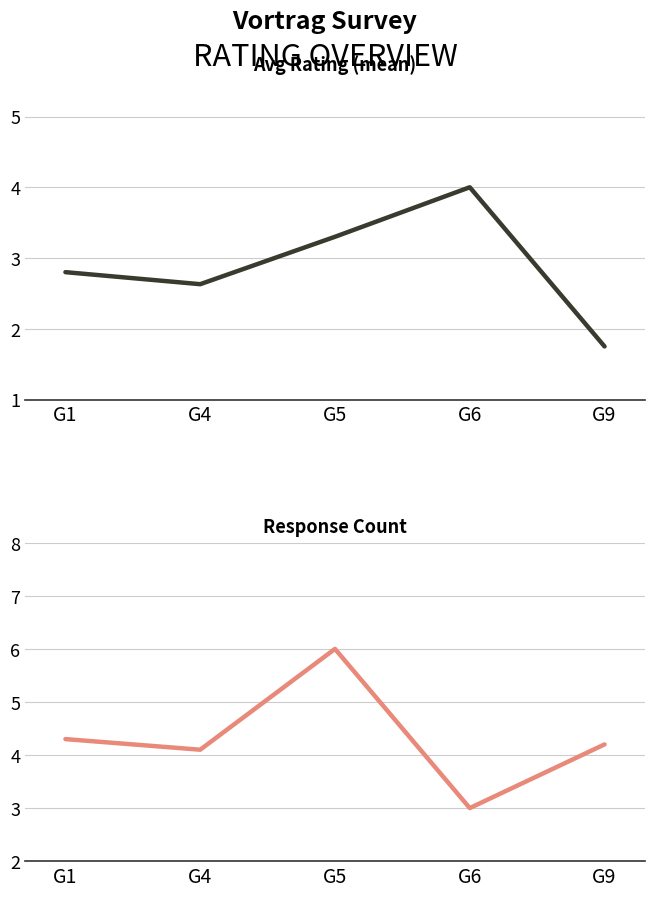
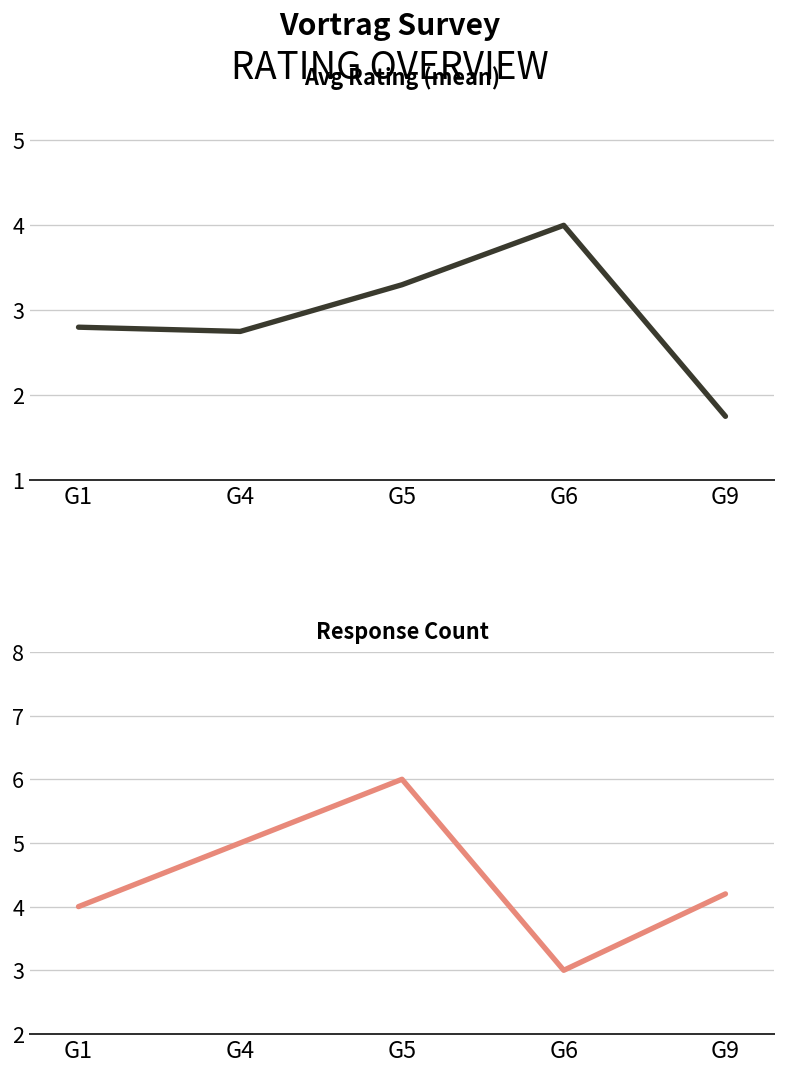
Avg Rating (mean), G4: 2.6 -> 2.8
Response Count, G1: 4.3 -> 4.0
Response Count, G4: 4.1 -> 5.0
